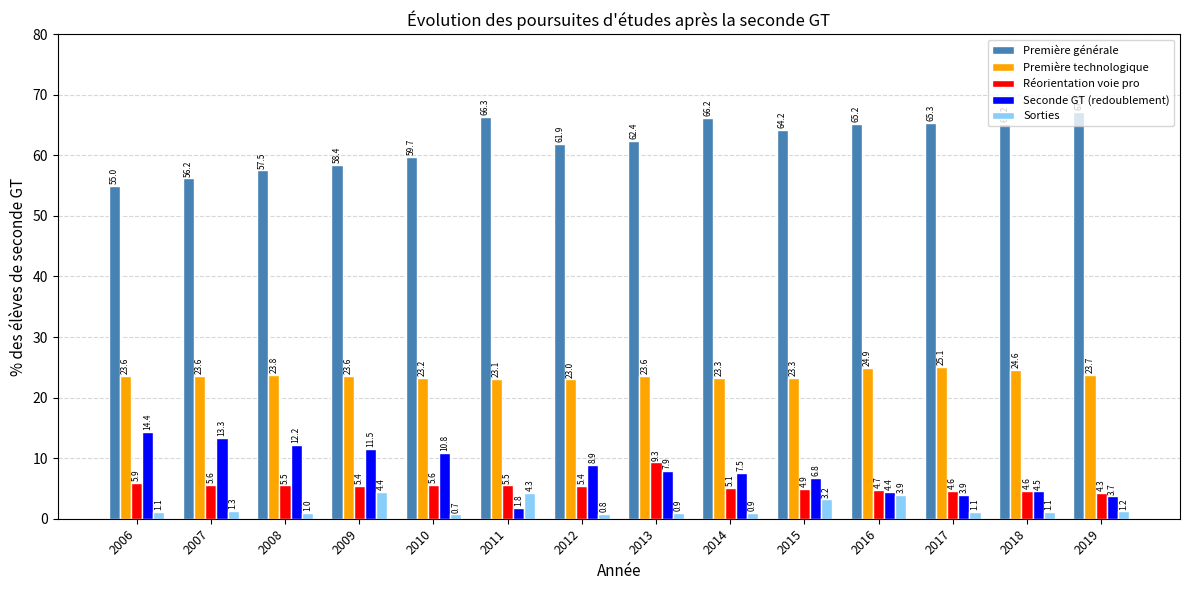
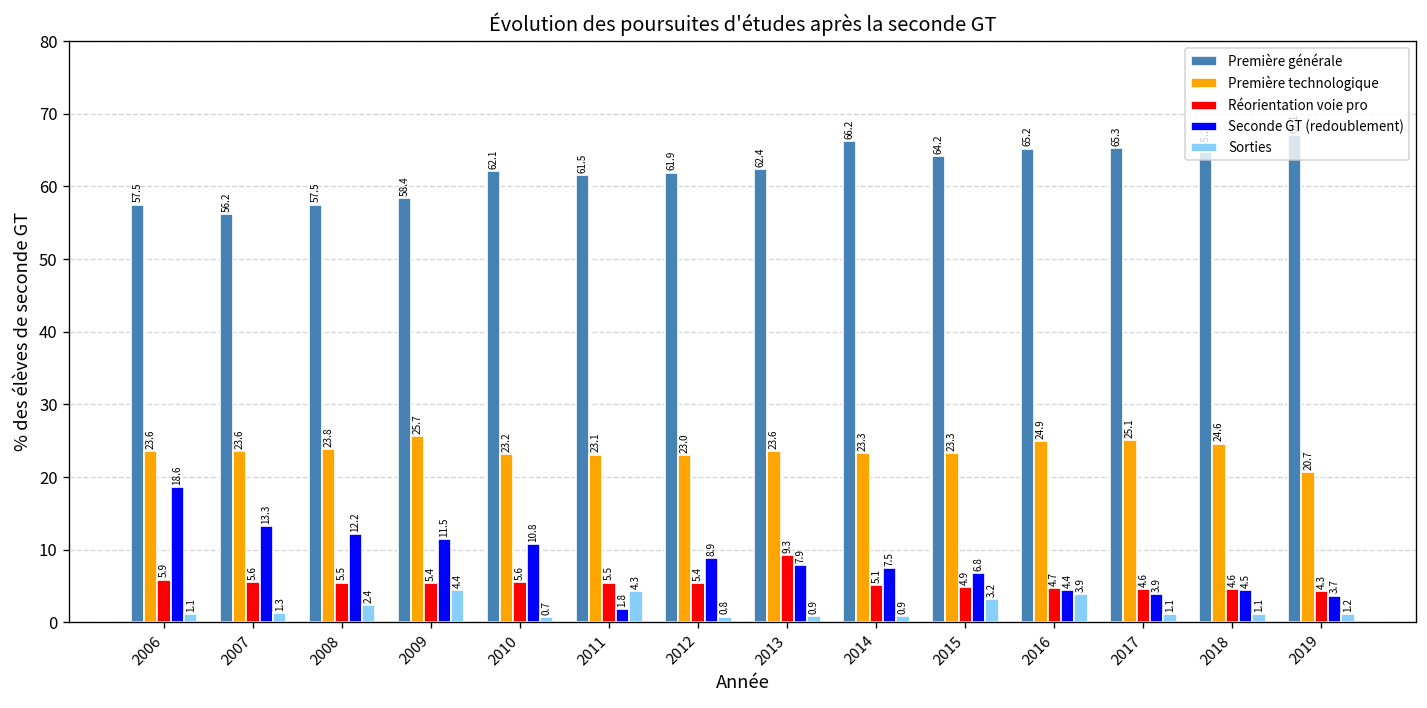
Première générale, 2006: 55.0 -> 57.5
Seconde GT (redoublement), 2006: 14.4 -> 18.6
Sorties, 2008: 1.0 -> 2.4
Première technologique, 2009: 23.6 -> 25.7
Première générale, 2010: 59.7 -> 62.1
Première générale, 2011: 66.3 -> 61.5
Première technologique, 2019: 23.7 -> 20.7
